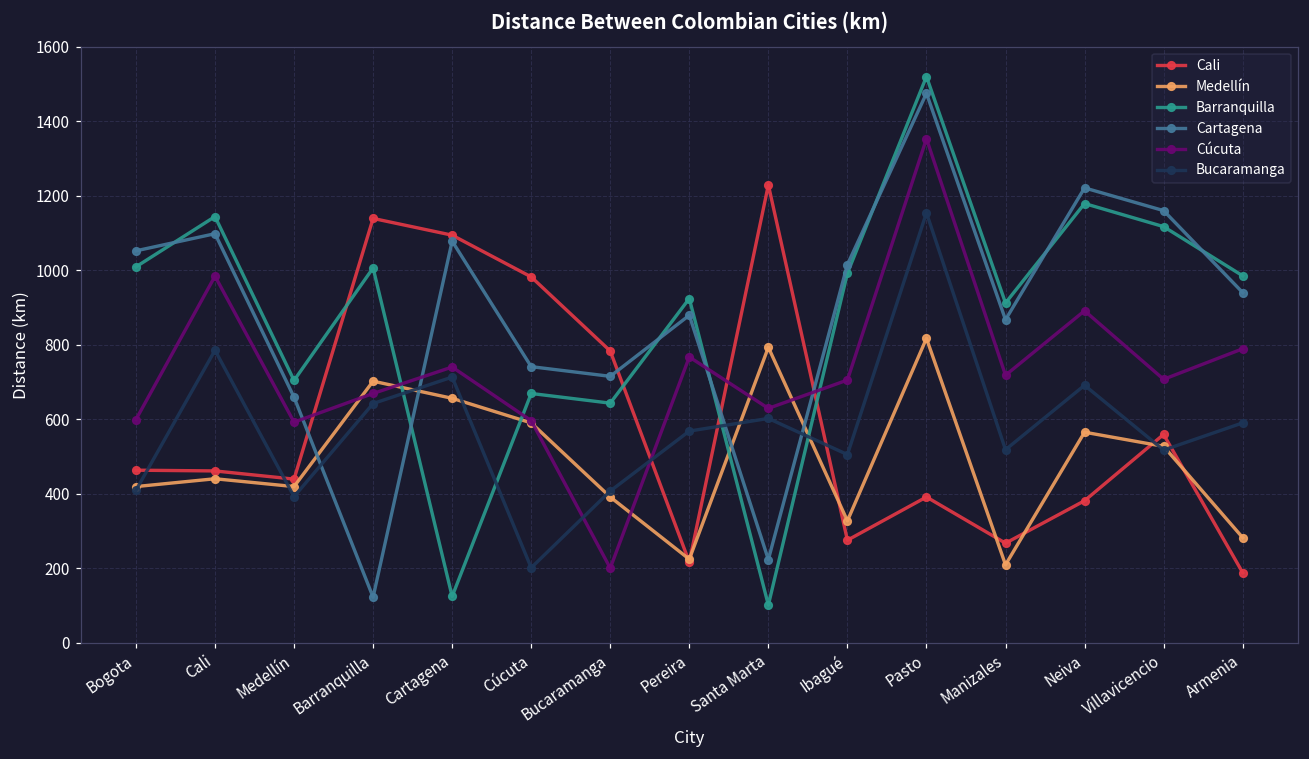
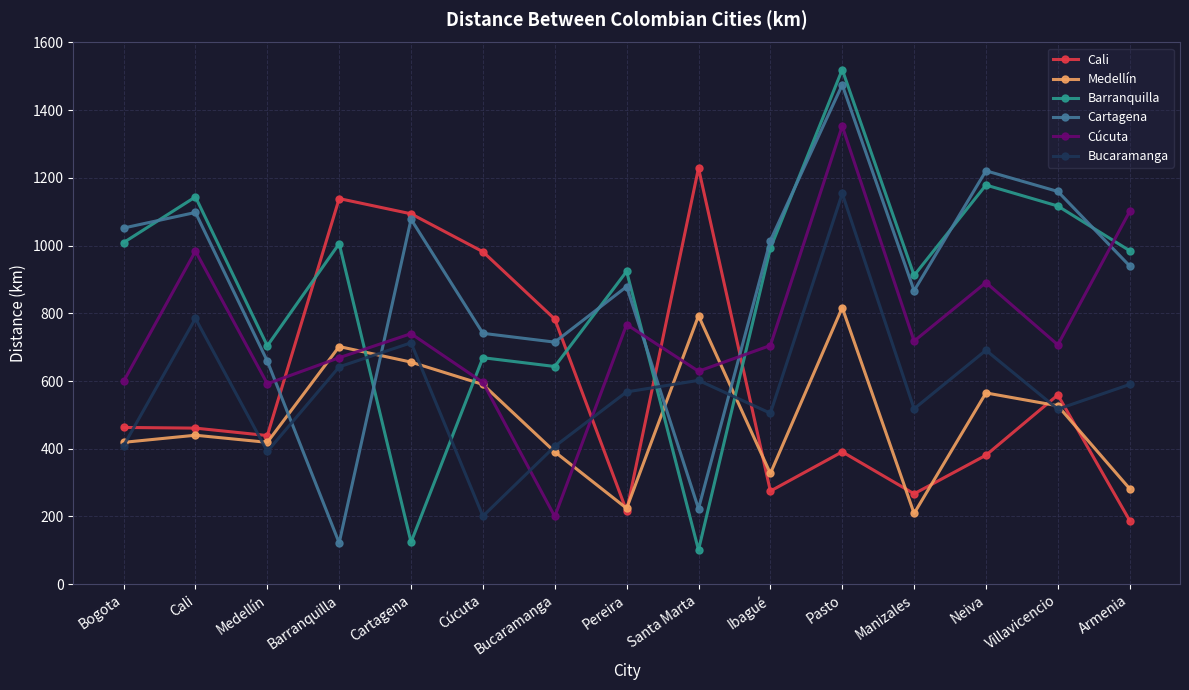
Cúcuta, Armenia: 790 -> 1100
